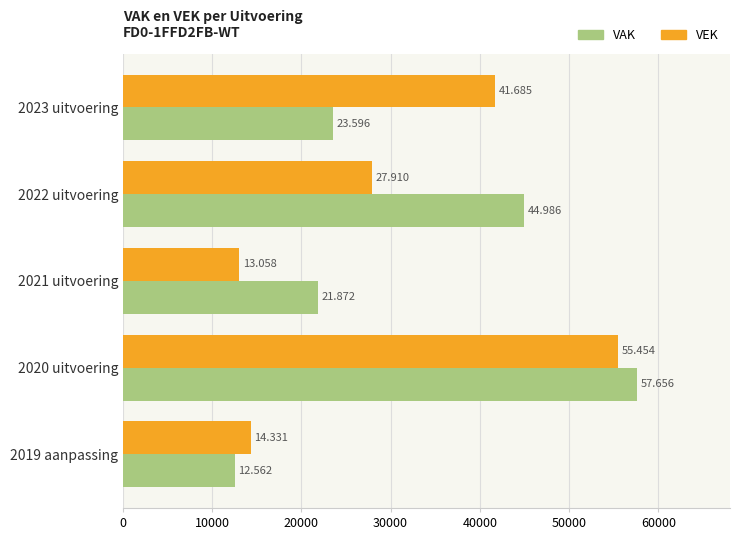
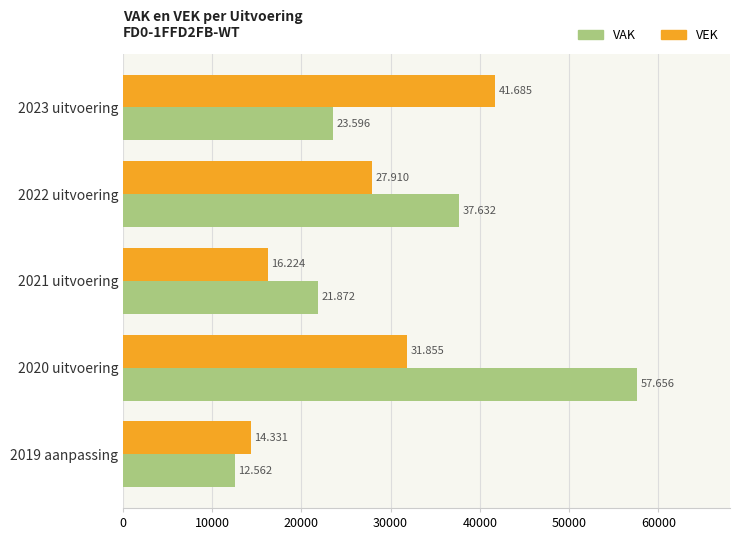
VAK, 2022 uitvoering: 44.986 -> 37.632
VEK, 2021 uitvoering: 13.058 -> 16.224
VEK, 2020 uitvoering: 55.454 -> 31.855
